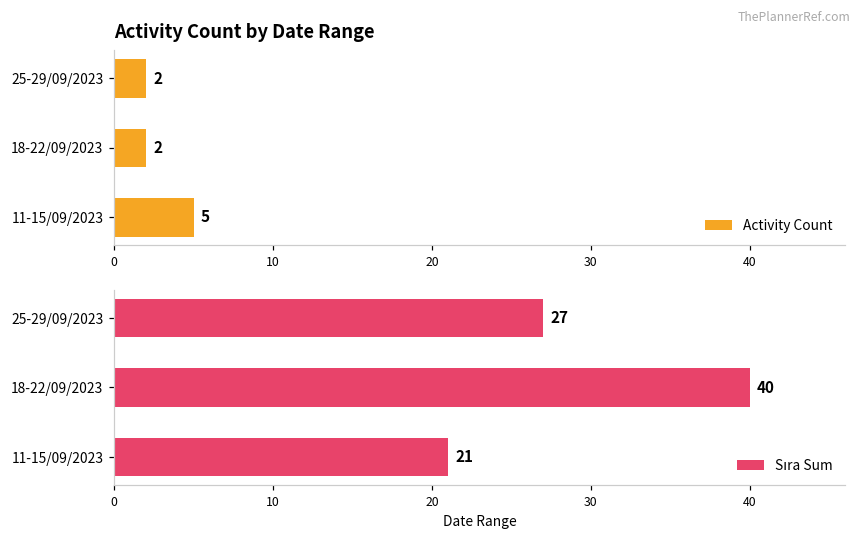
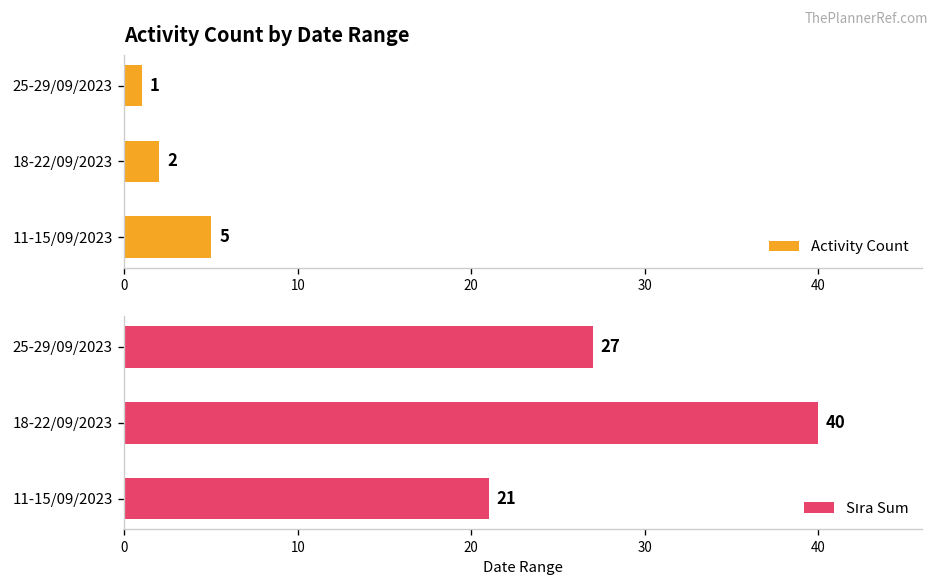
Activity Count by Date Range, 25-29/09/2023: 2 -> 1
